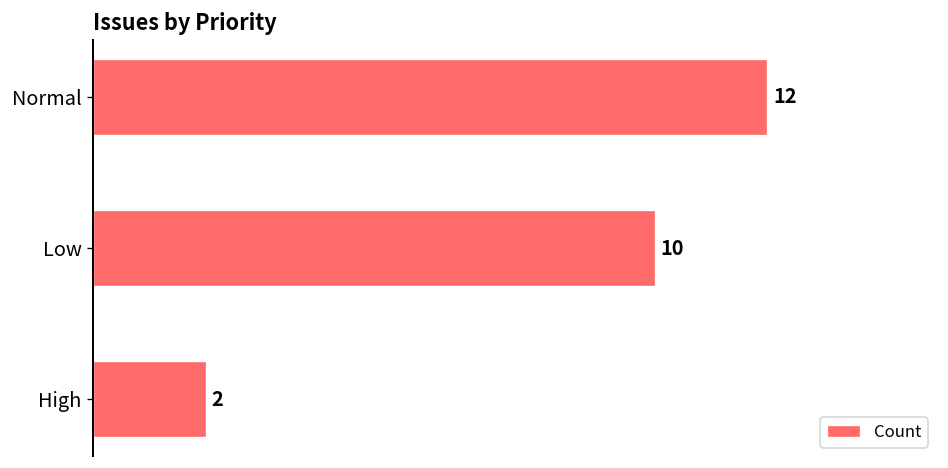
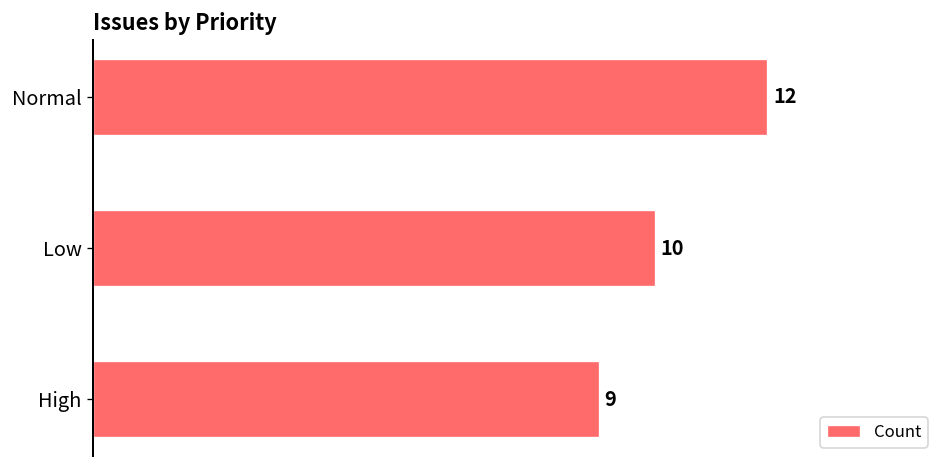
High: 2 -> 9
